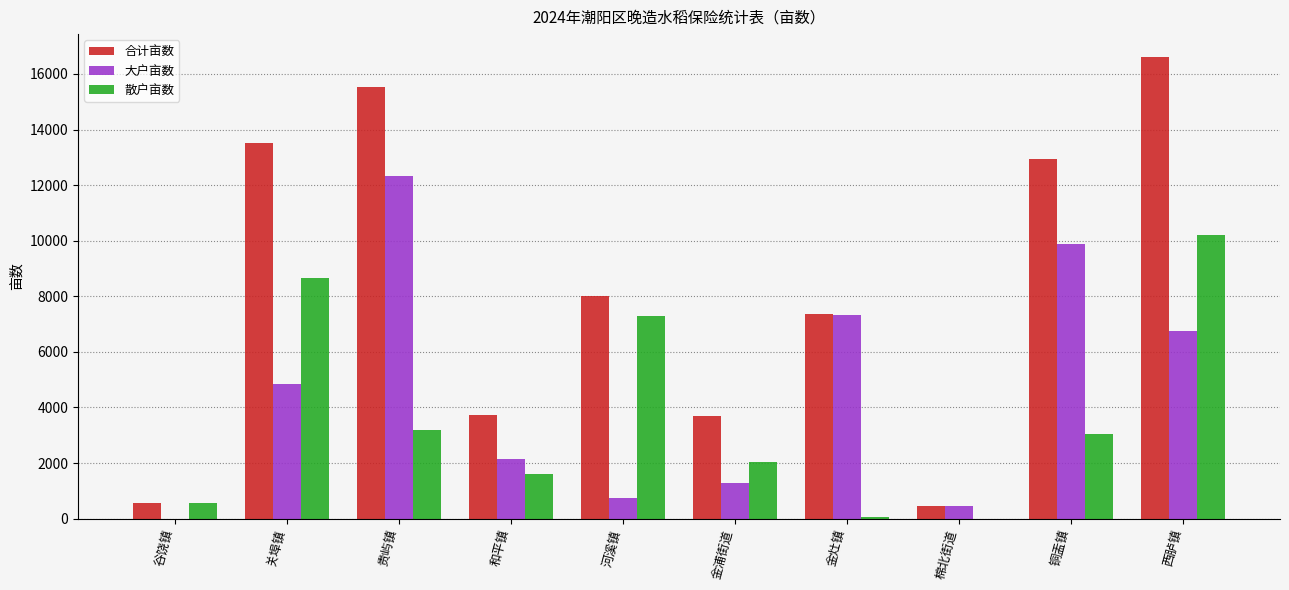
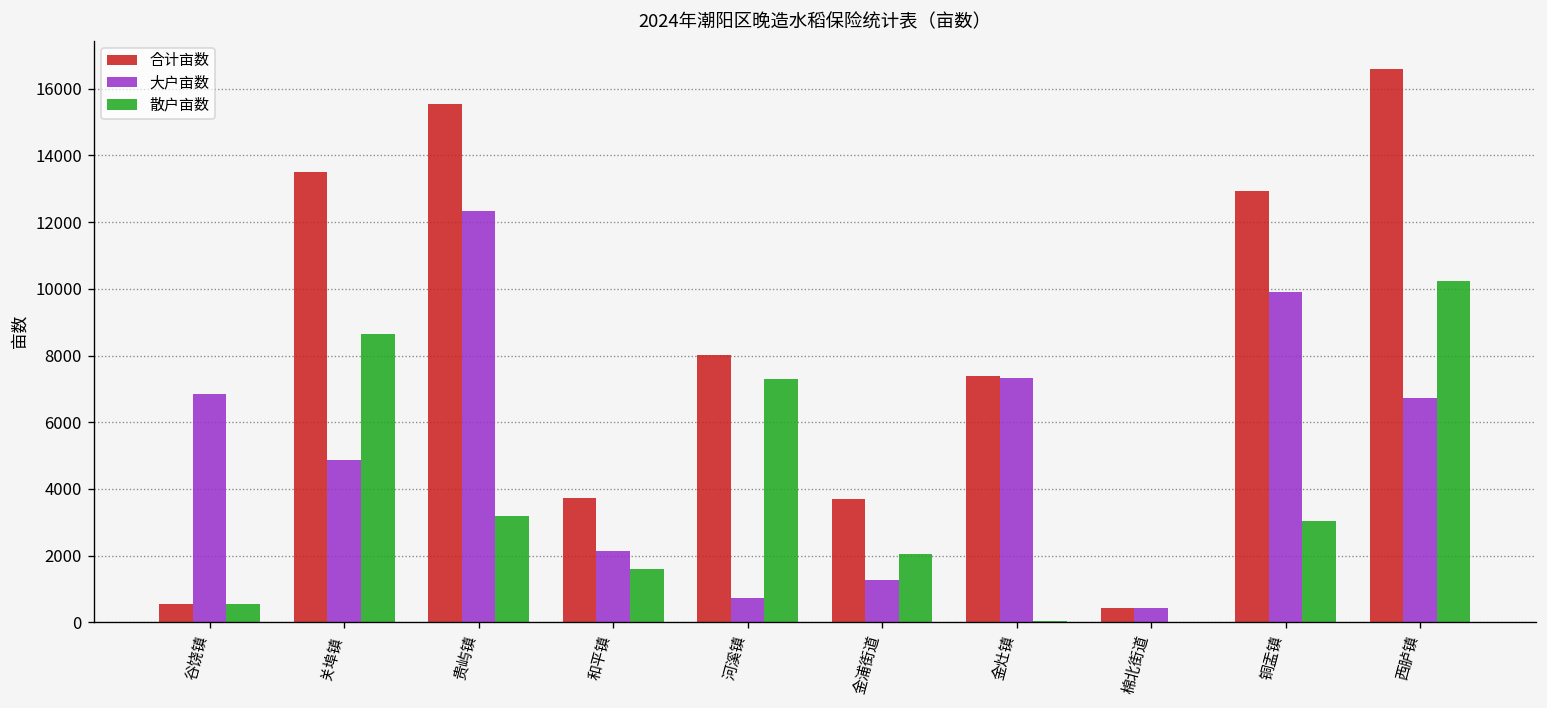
大户亩数, 谷饶镇: 0 -> 6900
